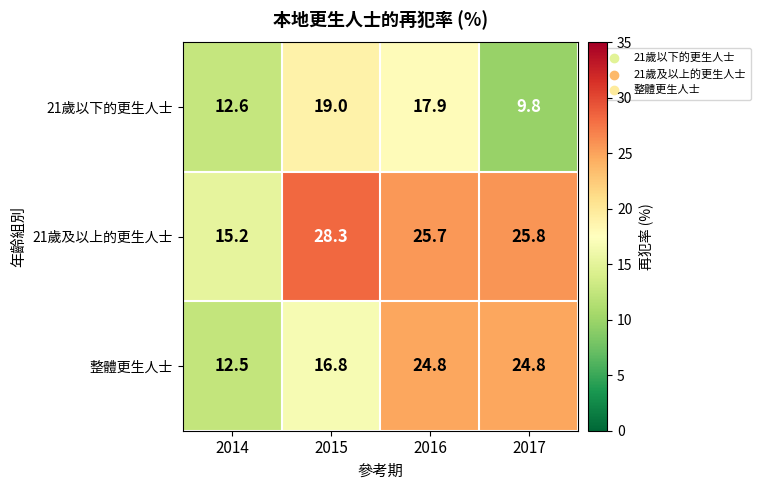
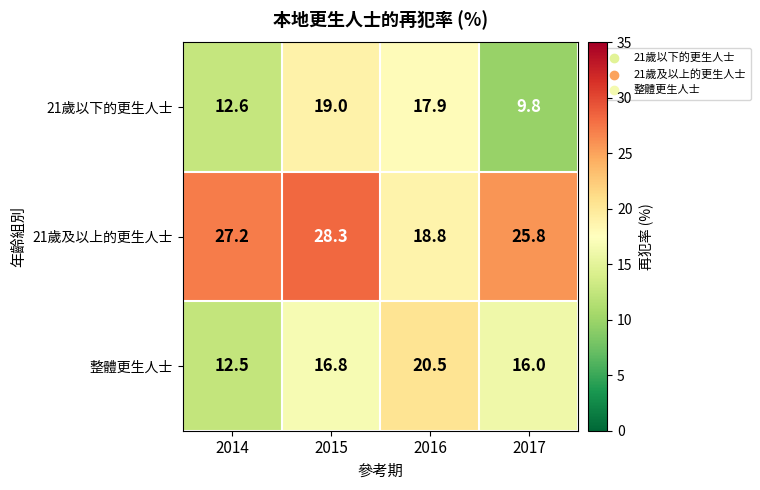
21歲及以上的更生人士, 2014: 15.2 -> 27.2
21歲及以上的更生人士, 2016: 25.7 -> 18.8
整體更生人士, 2016: 24.8 -> 20.5
整體更生人士, 2017: 24.8 -> 16.0
